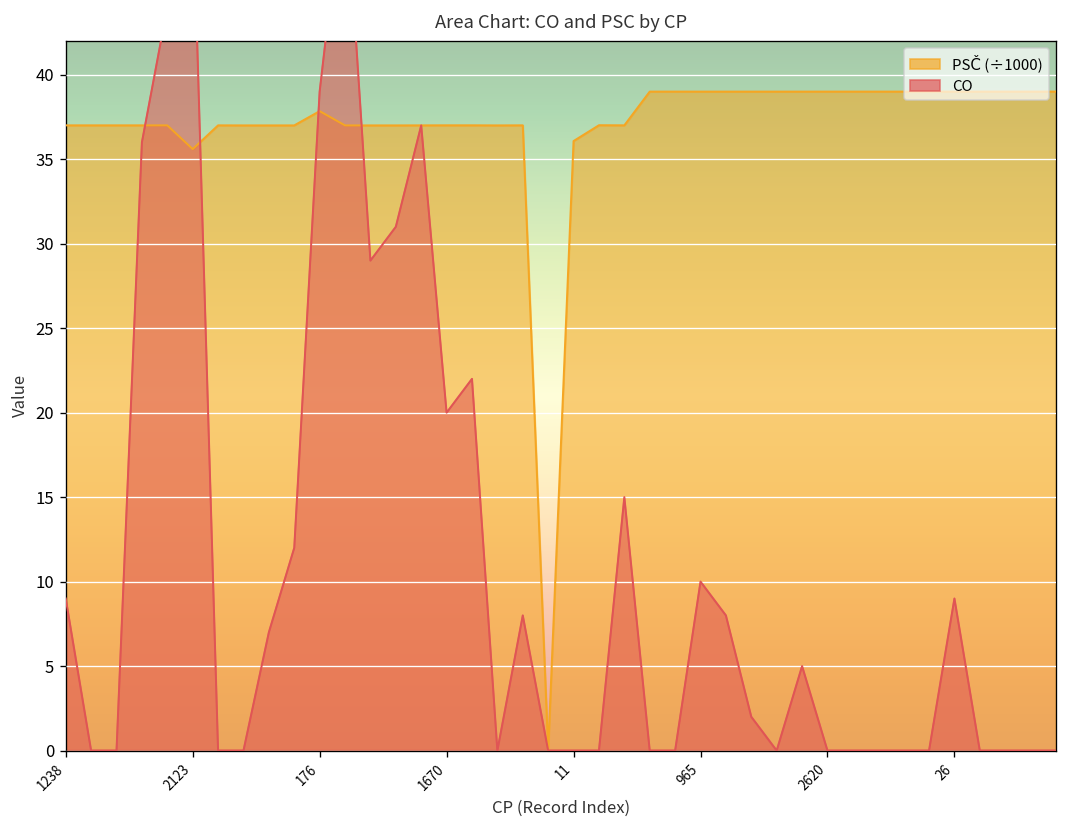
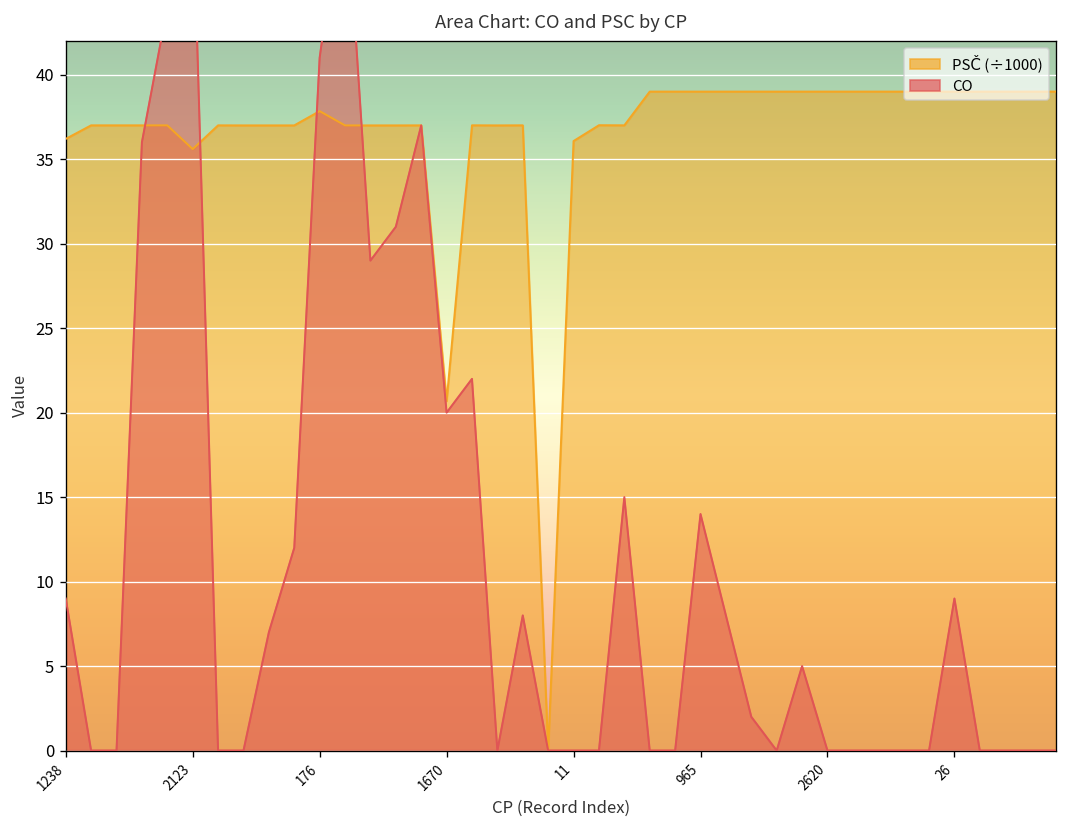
PSČ (÷1000), 1238: 37.0 -> 36.2
CO, 176: 39 -> 41
PSČ (÷1000), 1670: 37.0 -> 20.7
CO, 965: 10 -> 14
